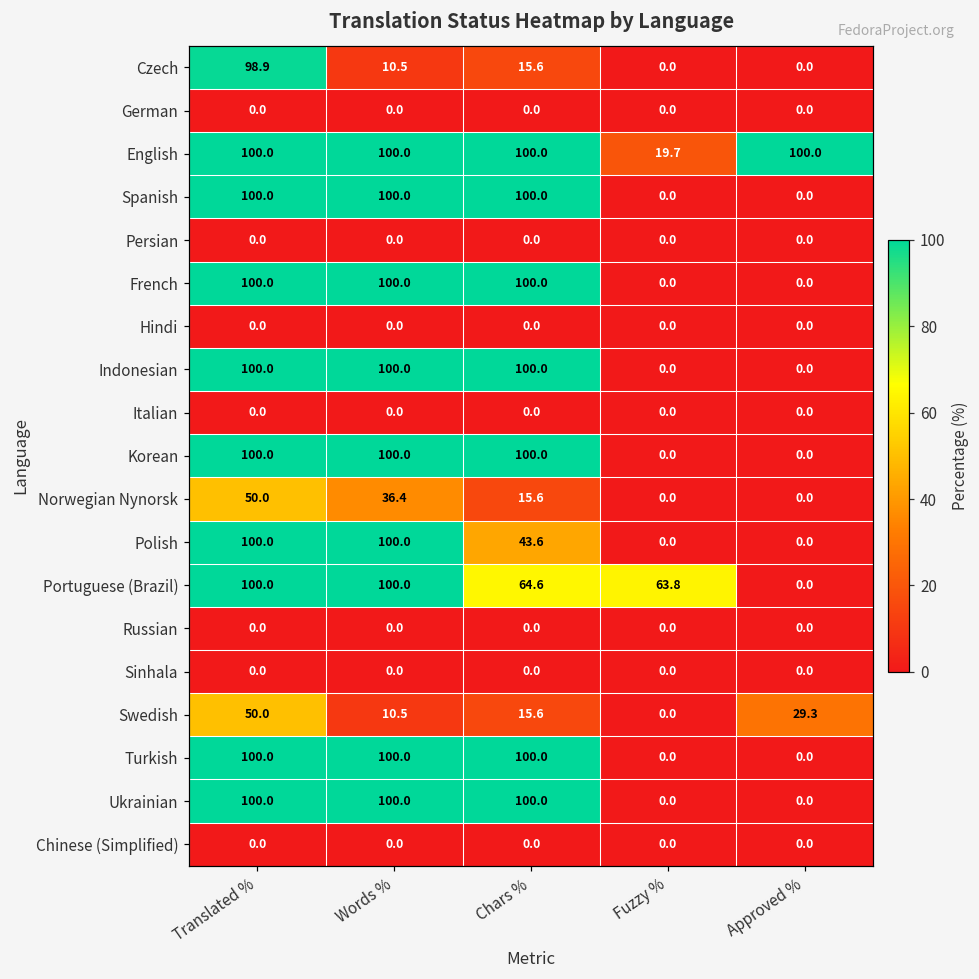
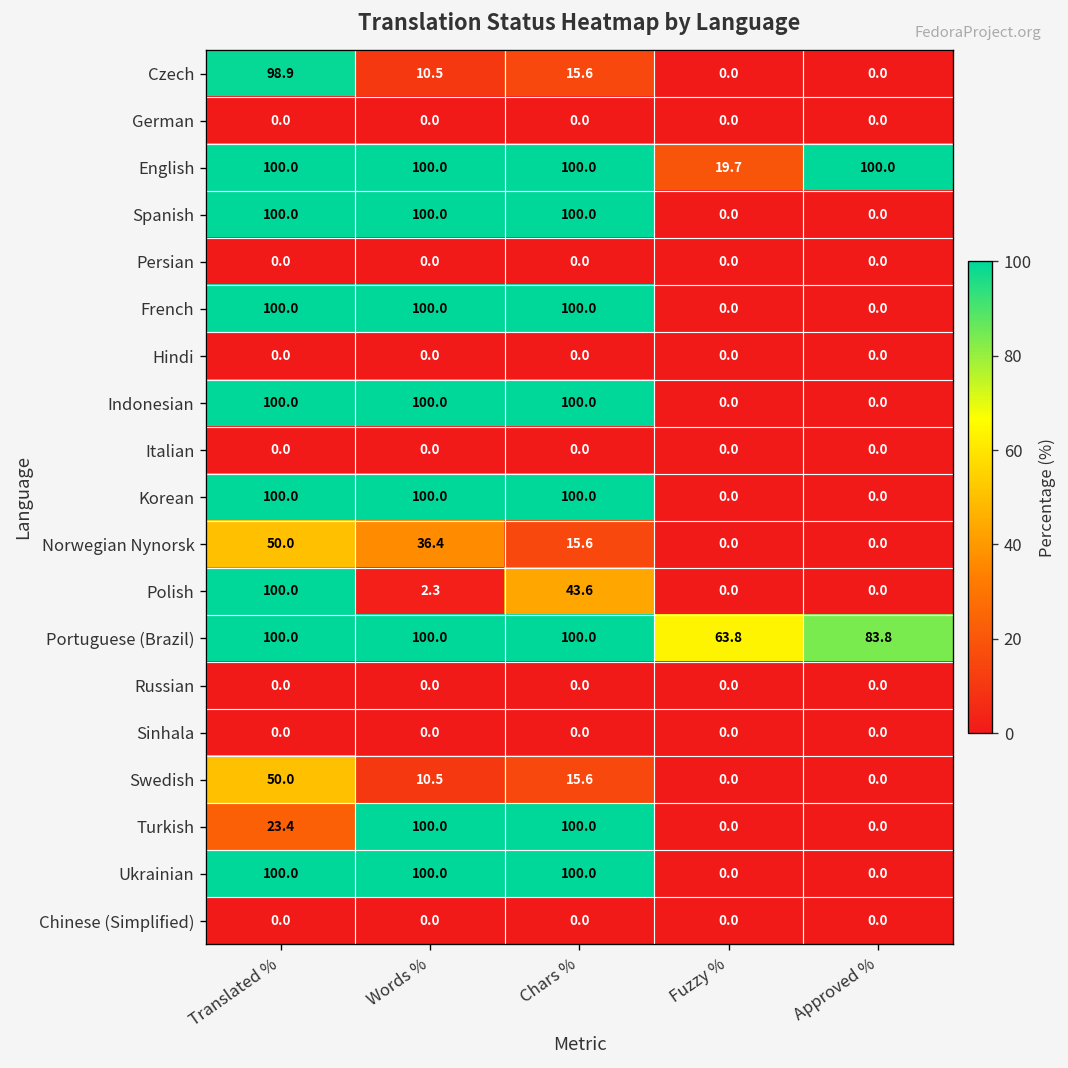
Polish, Words %: 100.0 -> 2.3
Portuguese (Brazil), Chars %: 64.6 -> 100.0
Portuguese (Brazil), Approved %: 0.0 -> 83.8
Swedish, Approved %: 29.3 -> 0.0
Turkish, Translated %: 100.0 -> 23.4
